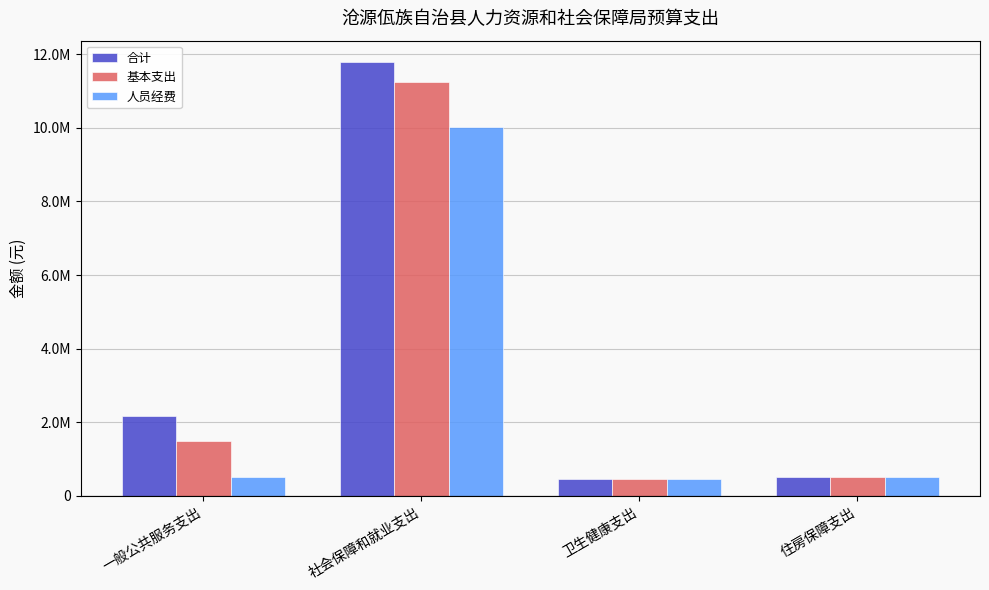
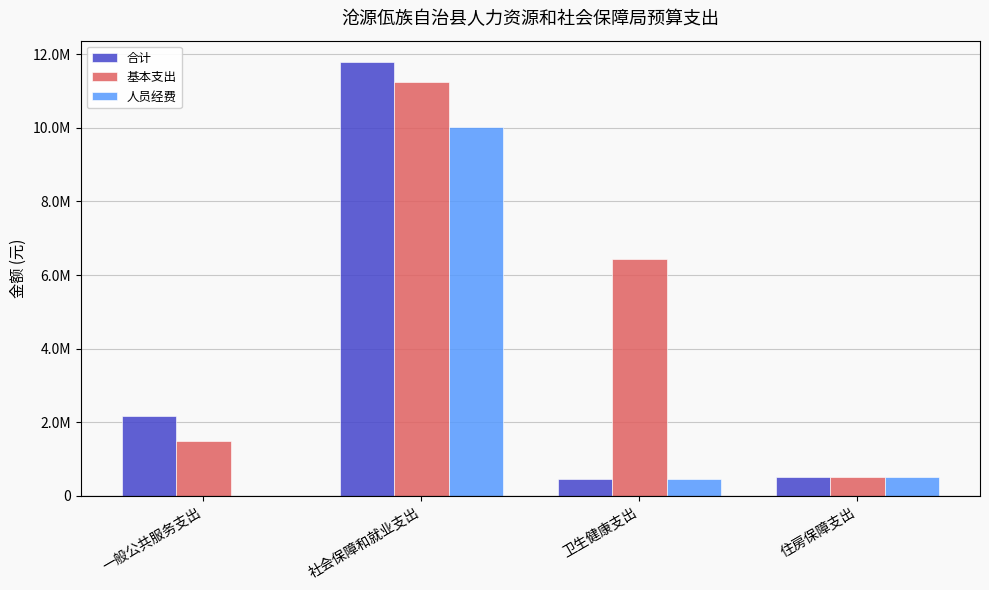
人员经费, 一般公共服务支出: 500000 -> 0
基本支出, 卫生健康支出: 500000 -> 6400000
